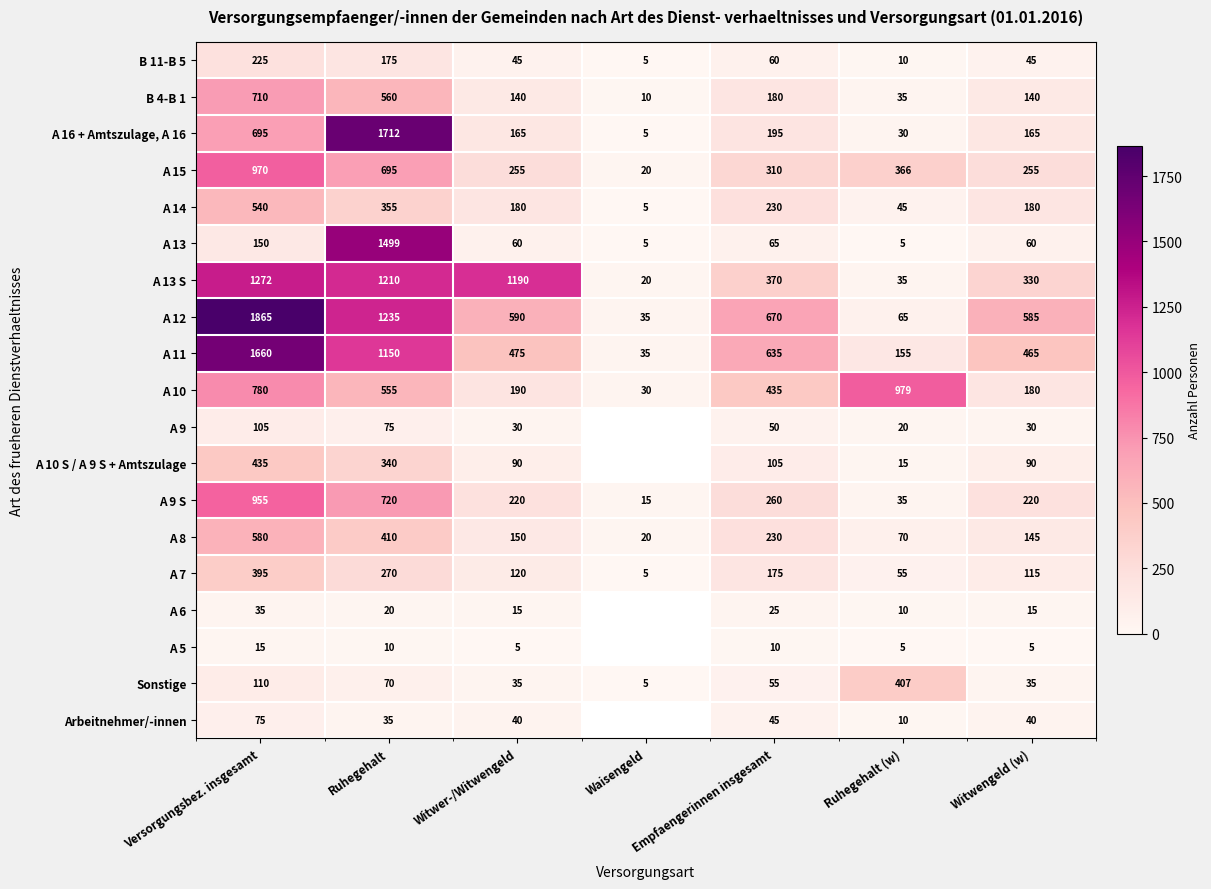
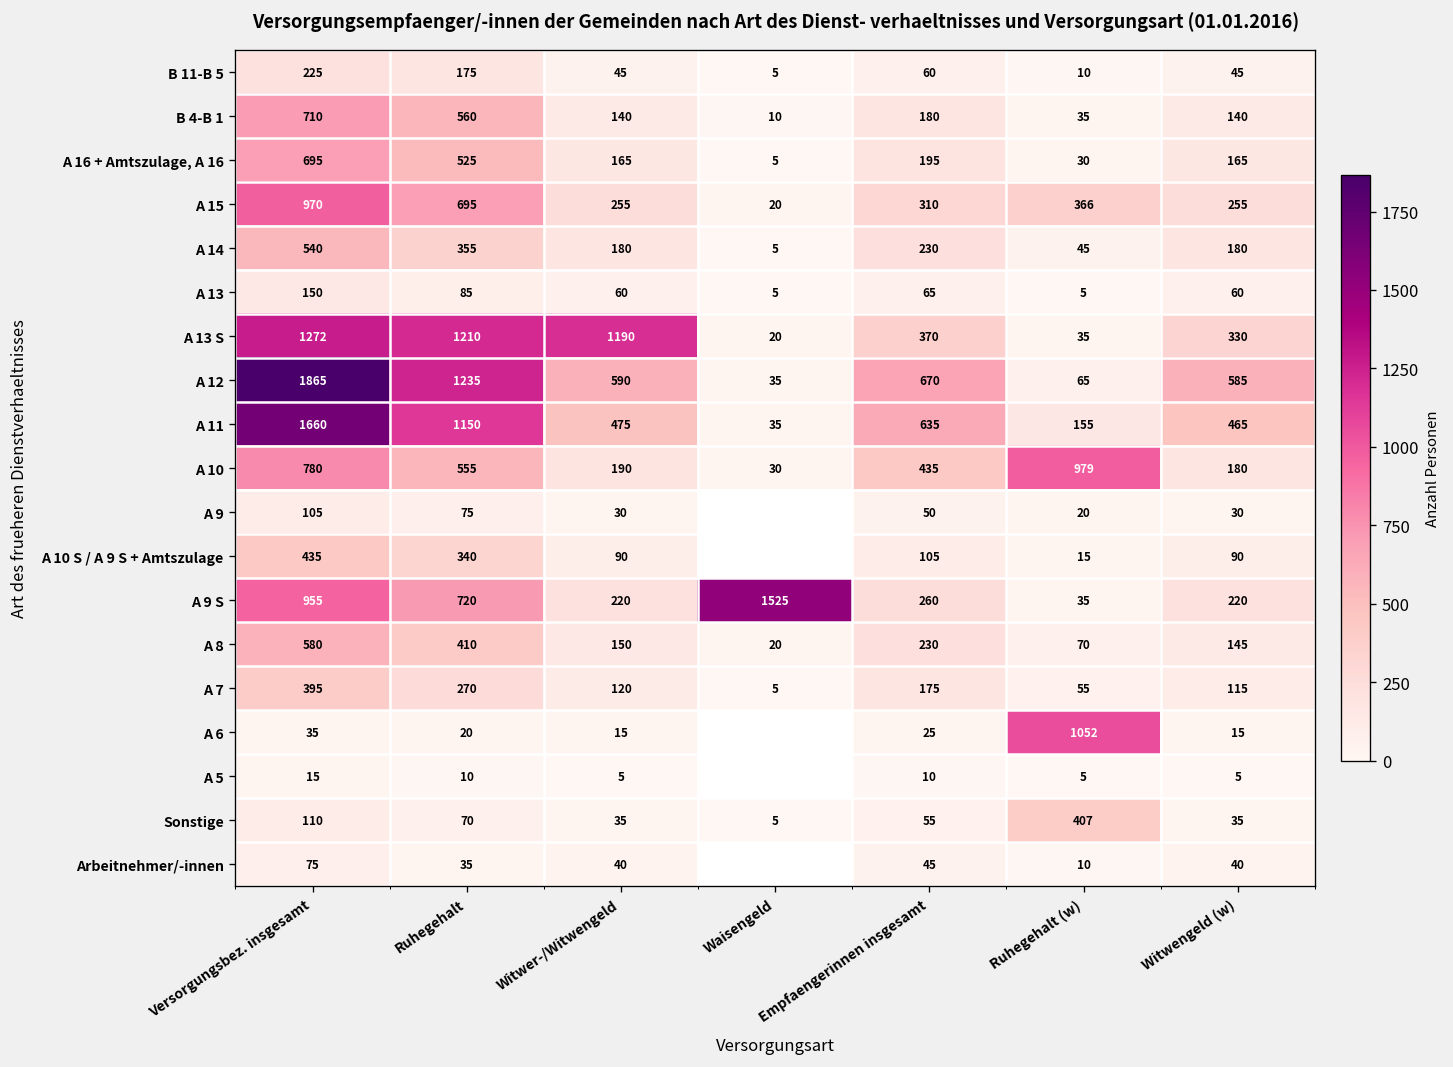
A 16 + Amtszulage, A 16, Ruhegehalt: 1712 -> 525
A 13, Ruhegehalt: 1499 -> 85
A 9 S, Waisengeld: 15 -> 1525
A 6, Ruhegehalt (w): 10 -> 1052
